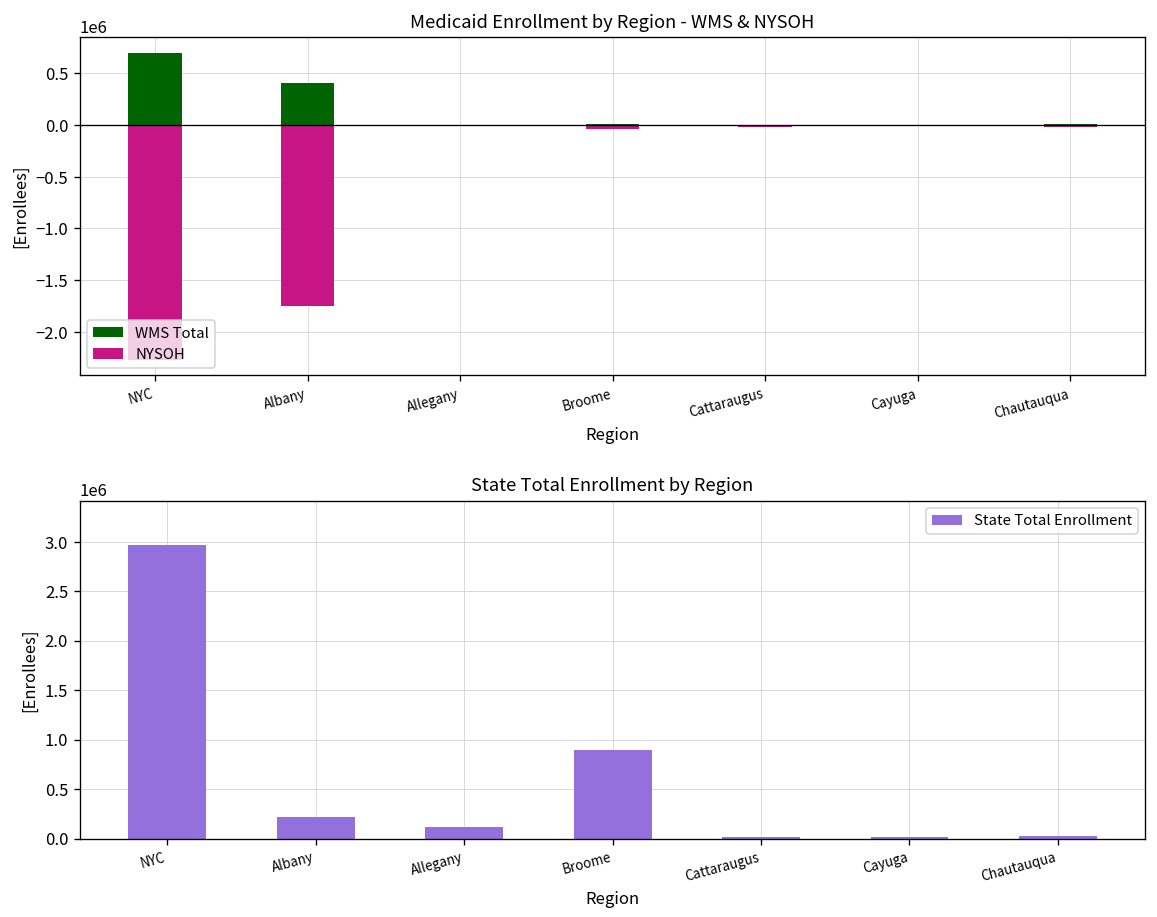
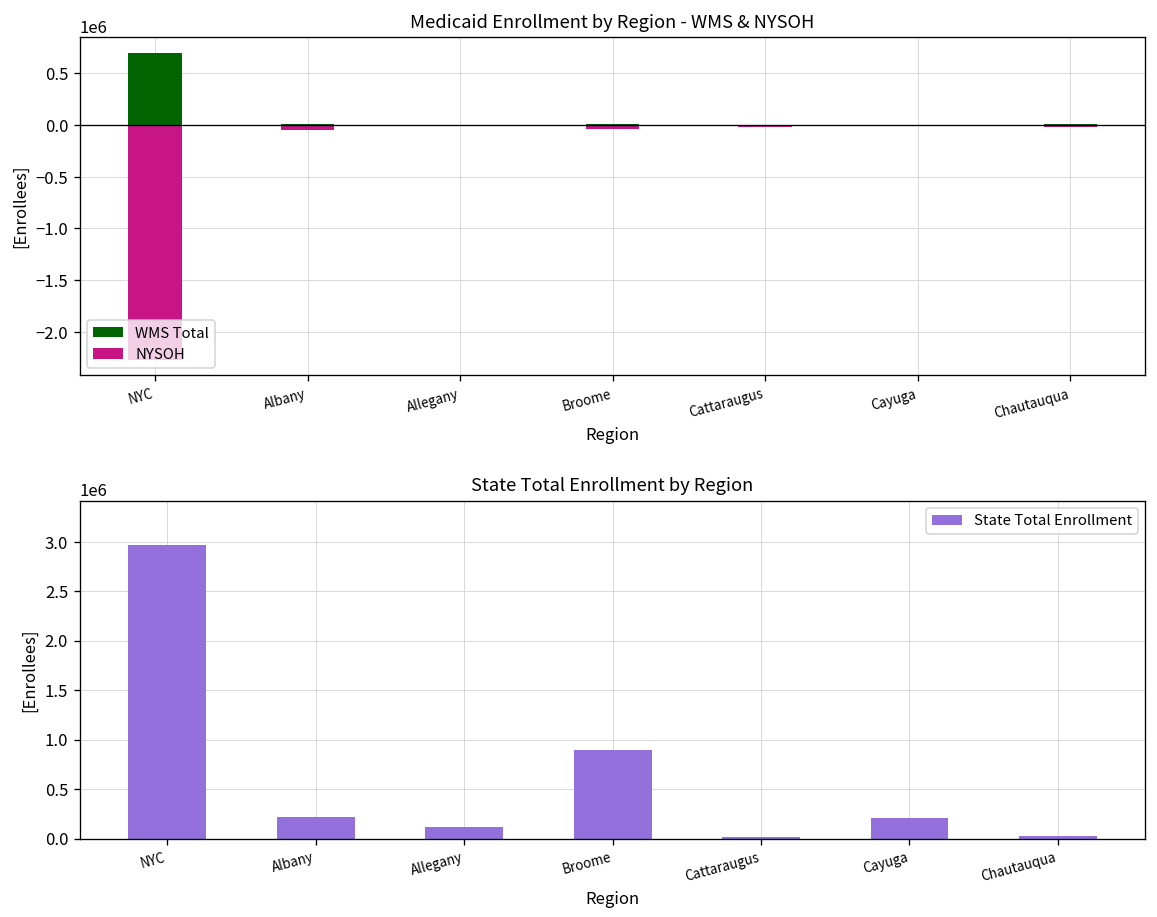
Medicaid Enrollment by Region - WMS & NYSOH, WMS Total, Albany: 400000 -> 0
Medicaid Enrollment by Region - WMS & NYSOH, NYSOH, Albany: -1800000 -> 0
State Total Enrollment by Region, Cayuga: 0 -> 200000
